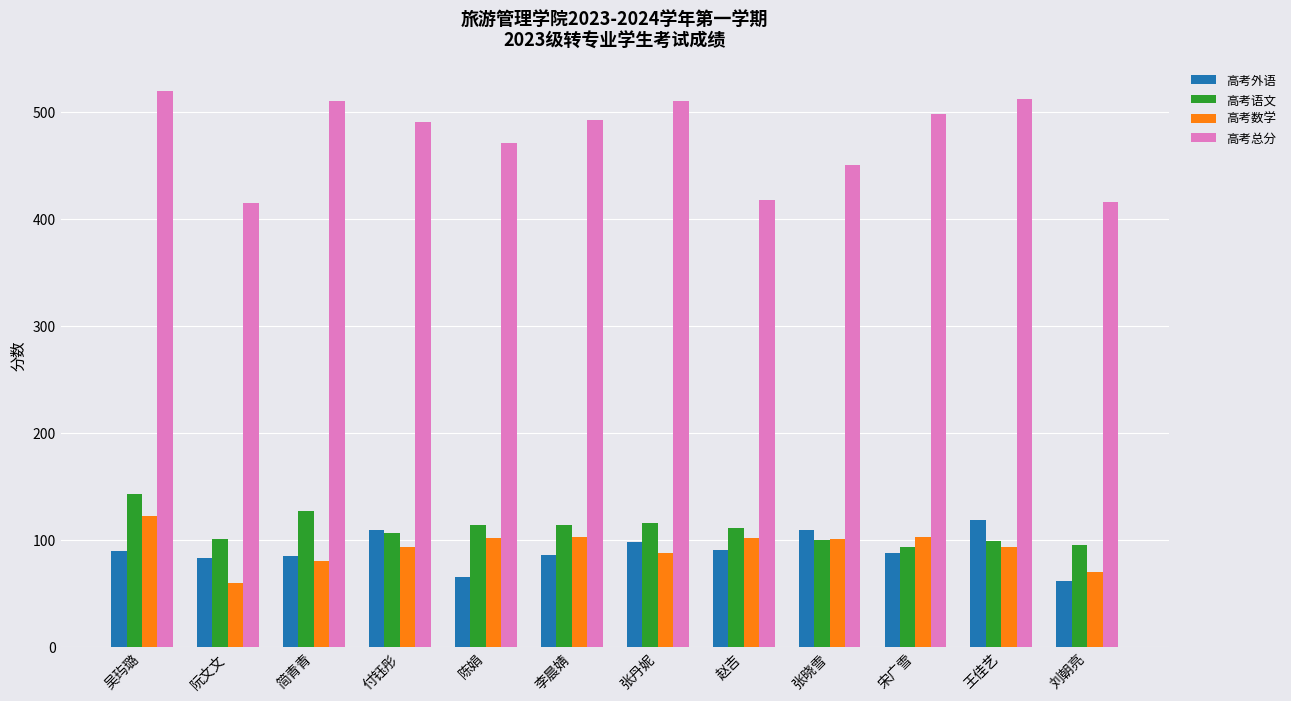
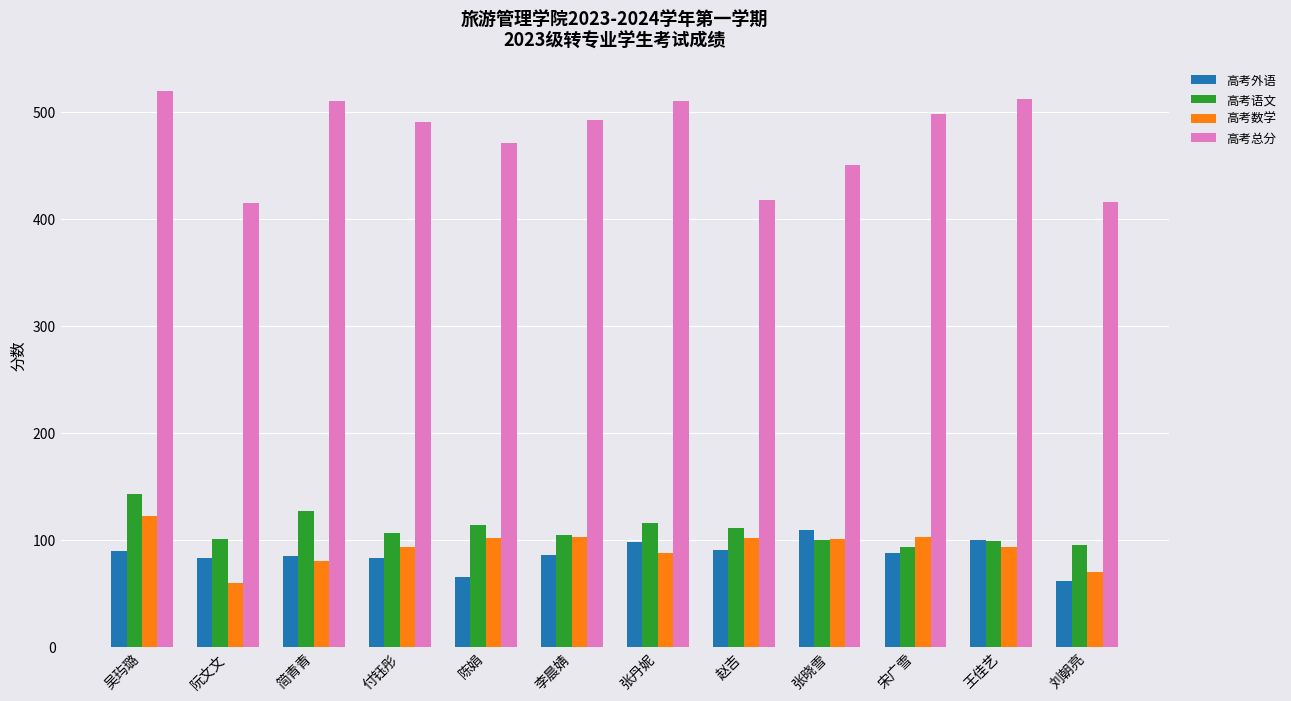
高考外语, 付钰彤: 109 -> 83
高考语文, 李晨婧: 114 -> 105
高考外语, 王佳艺: 119 -> 100
